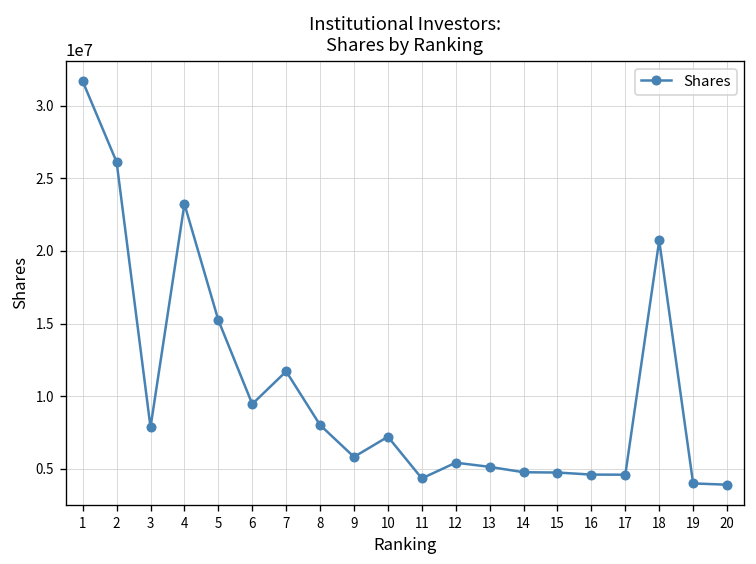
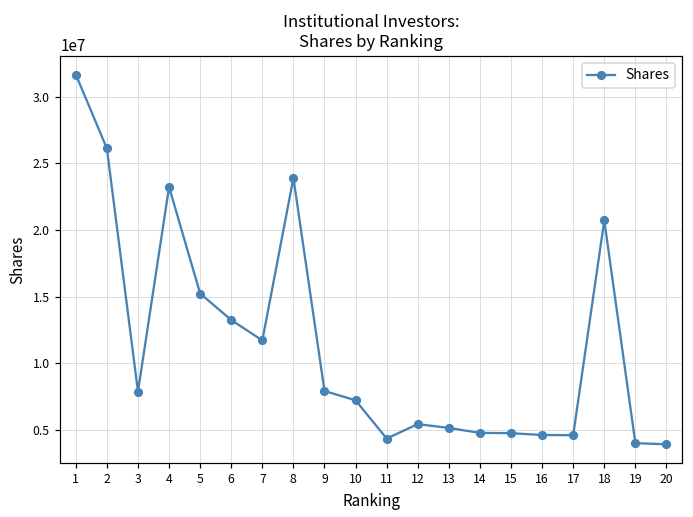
6: 9500000 -> 13200000
8: 8000000 -> 23900000
9: 5800000 -> 7900000
